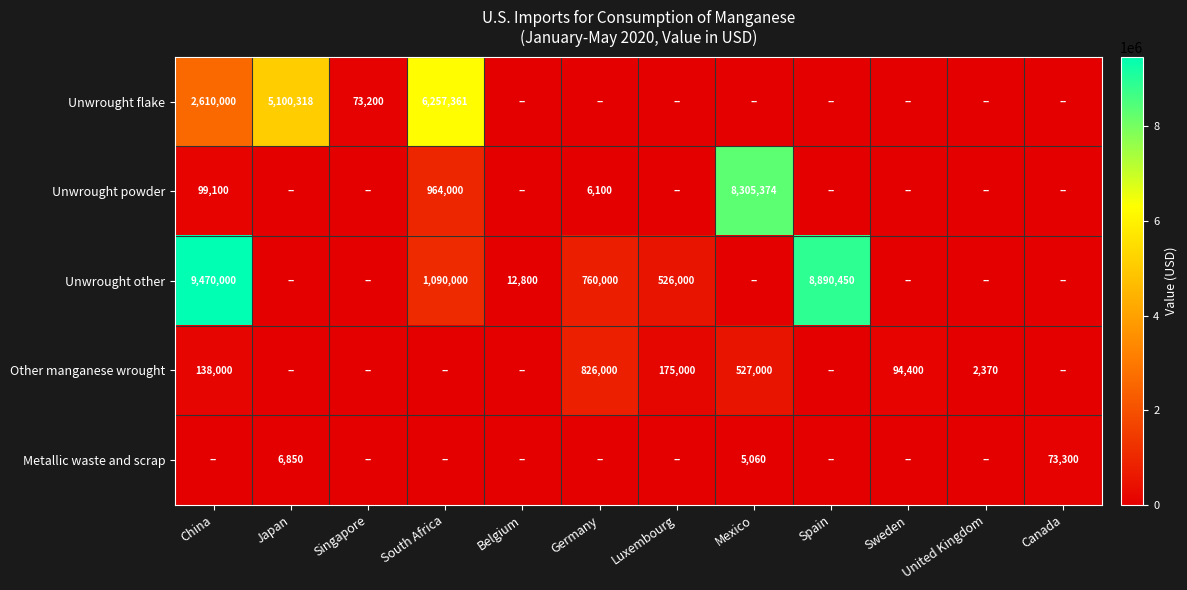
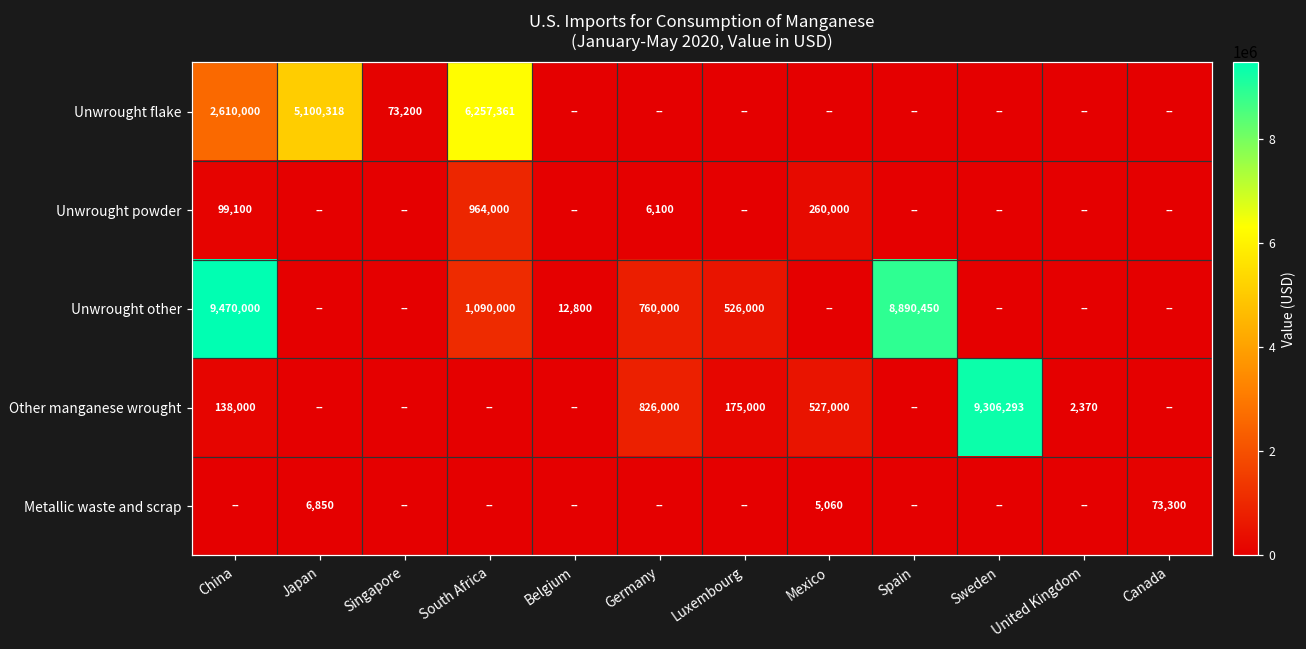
Unwrought powder, Mexico: 8,305,374 -> 260,000
Other manganese wrought, Sweden: 94,400 -> 9,306,293
